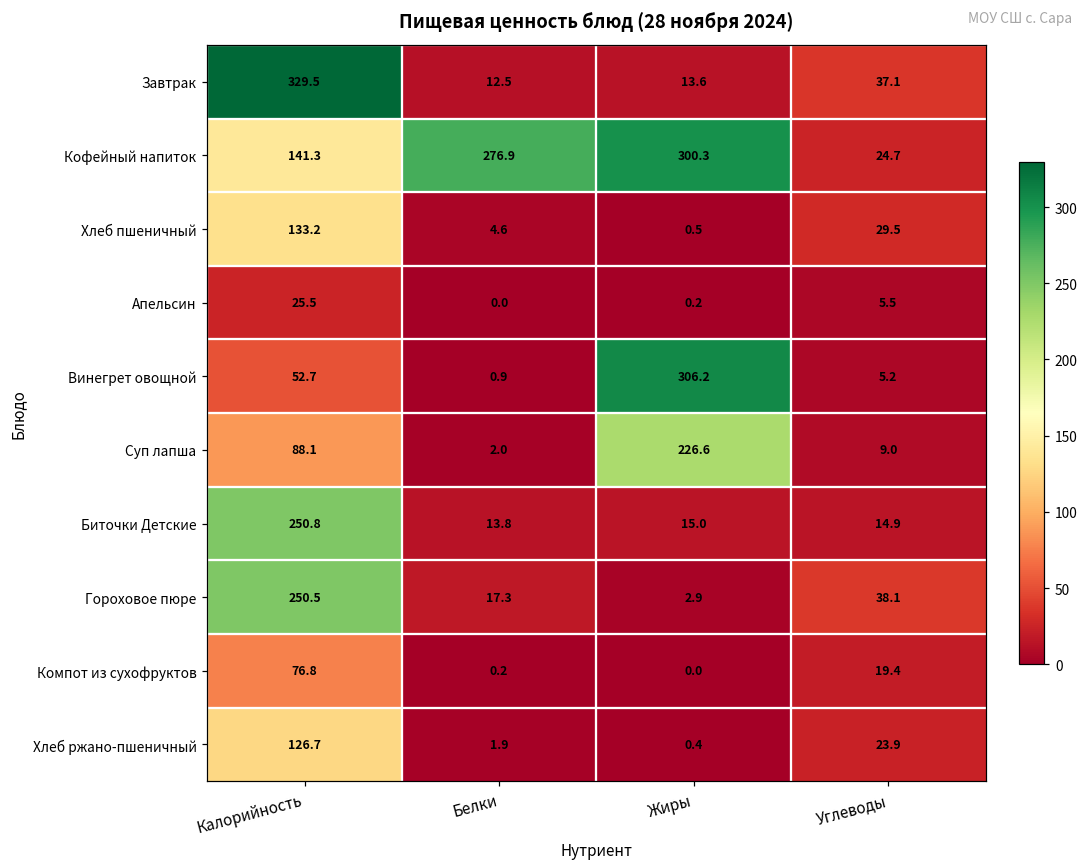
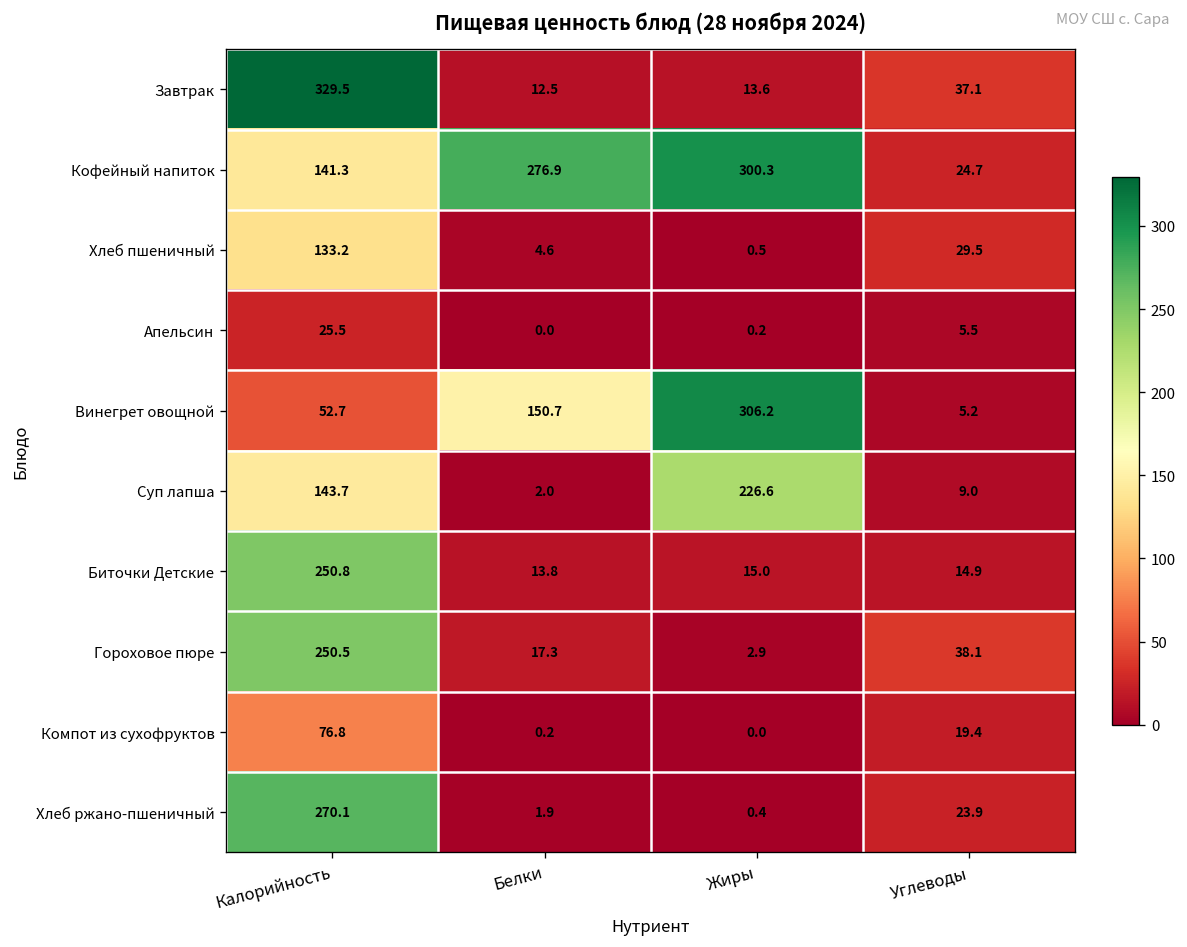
Винегрет овощной, Белки: 0.9 -> 150.7
Суп лапша, Калорийность: 88.1 -> 143.7
Хлеб ржано-пшеничный, Калорийность: 126.7 -> 270.1
